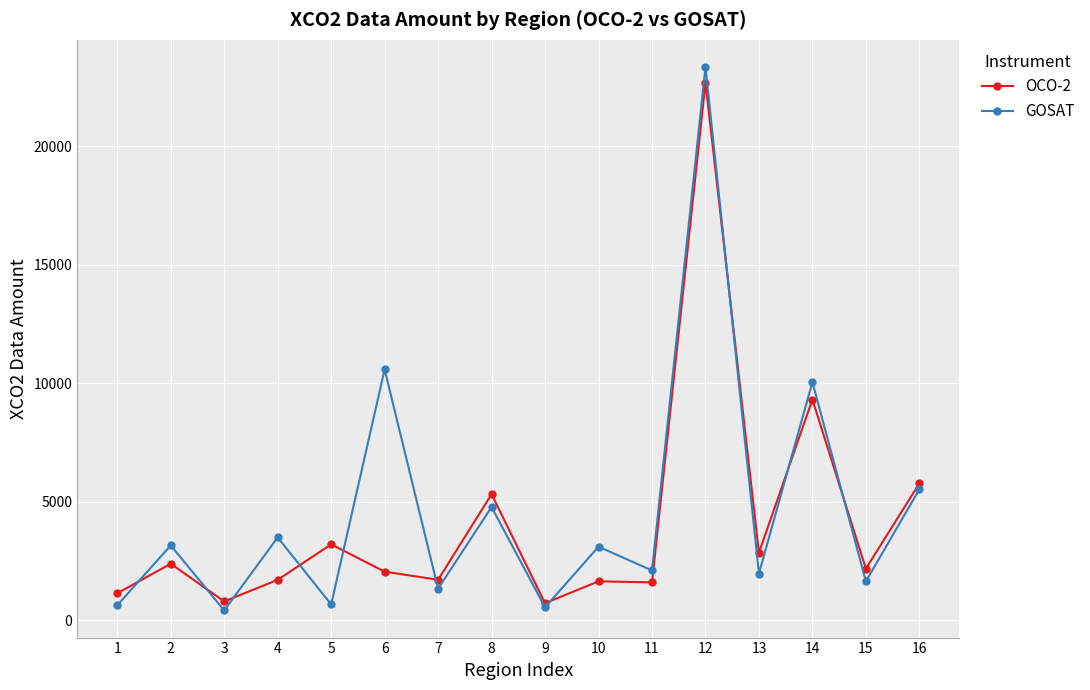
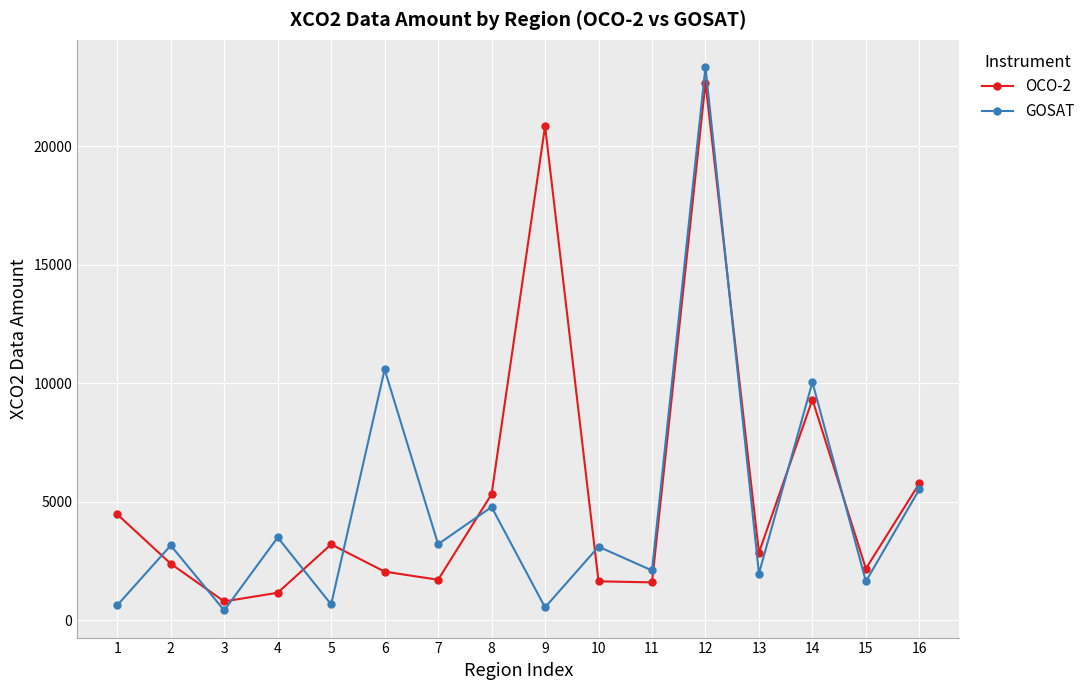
OCO-2, 1: 1100 -> 4500
OCO-2, 4: 1700 -> 1200
GOSAT, 7: 1300 -> 3200
OCO-2, 9: 700 -> 20900
